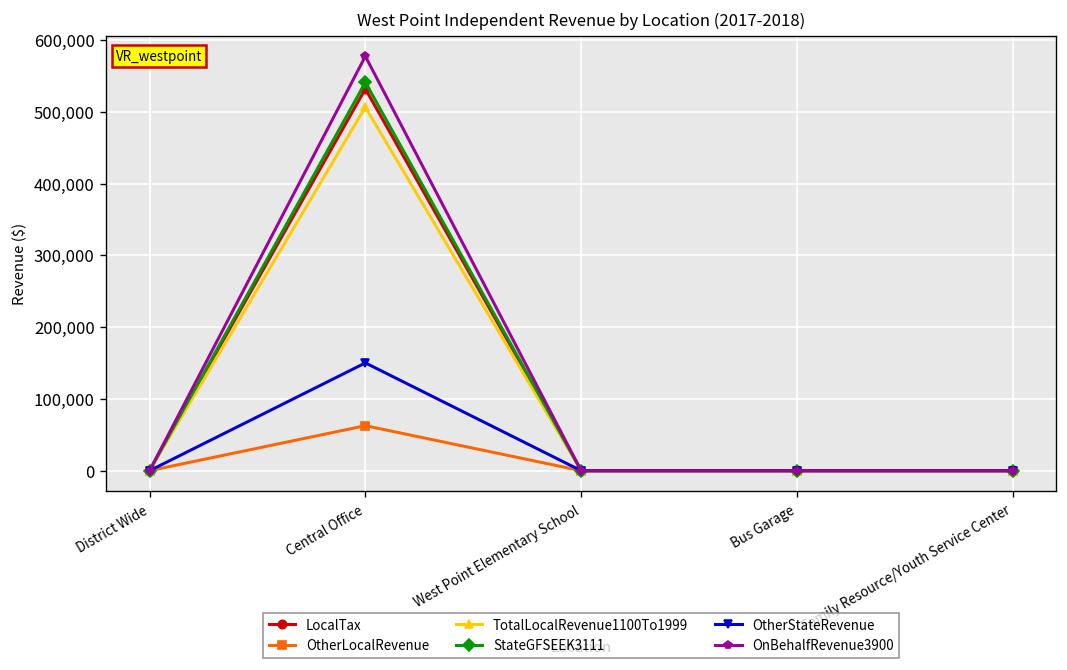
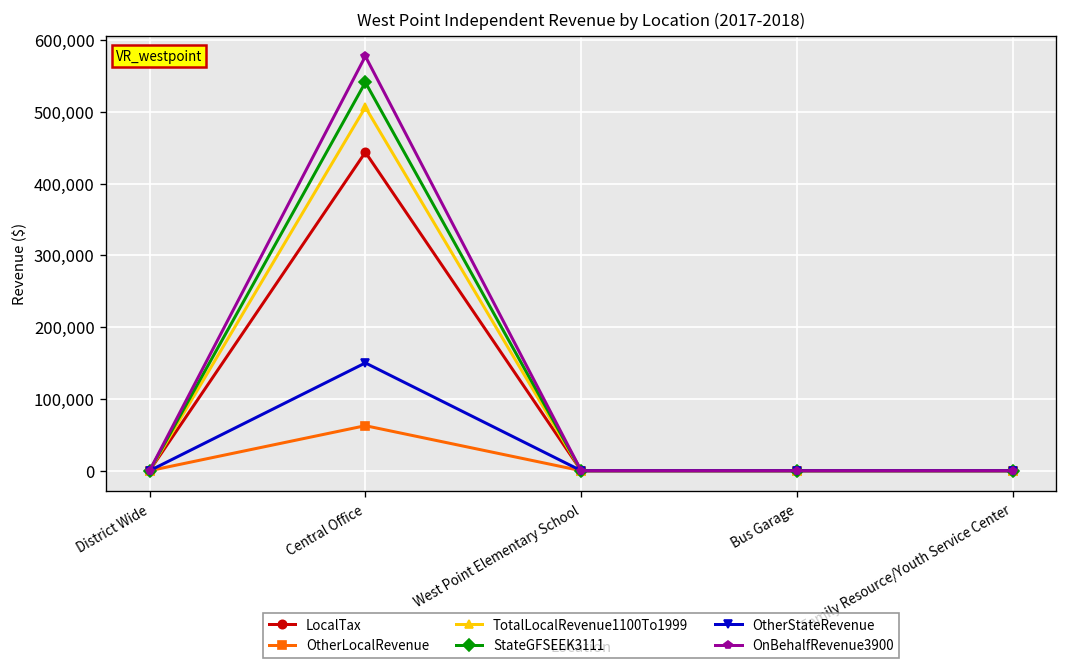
LocalTax, Central Office: 530,000 -> 440,000
